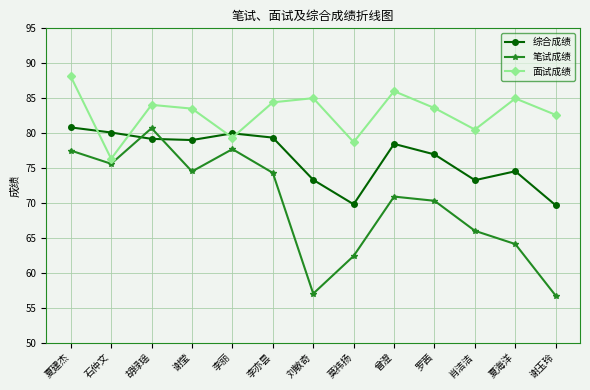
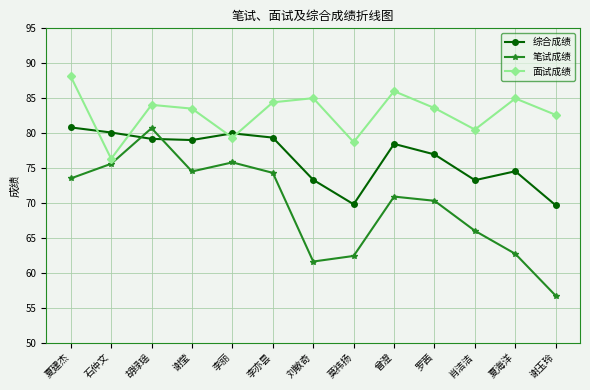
笔试成绩, 夏建杰: 78 -> 74
笔试成绩, 李丽: 78 -> 76
笔试成绩, 刘敏奇: 57 -> 62
笔试成绩, 夏海洋: 64 -> 63
